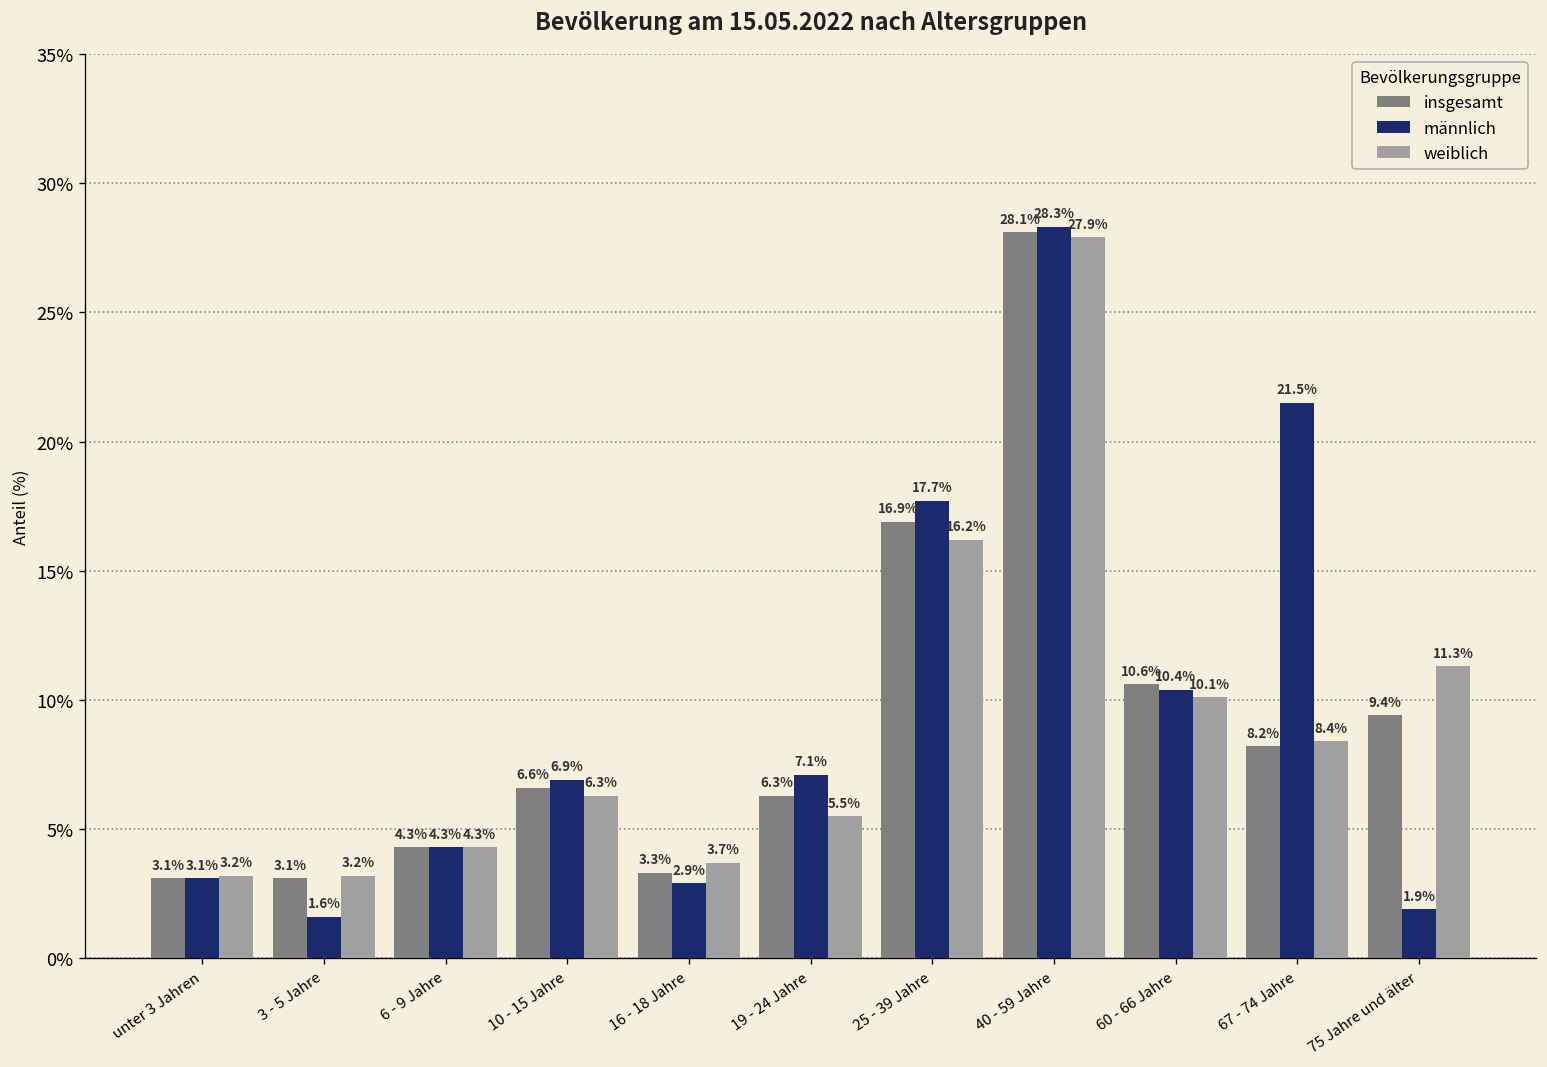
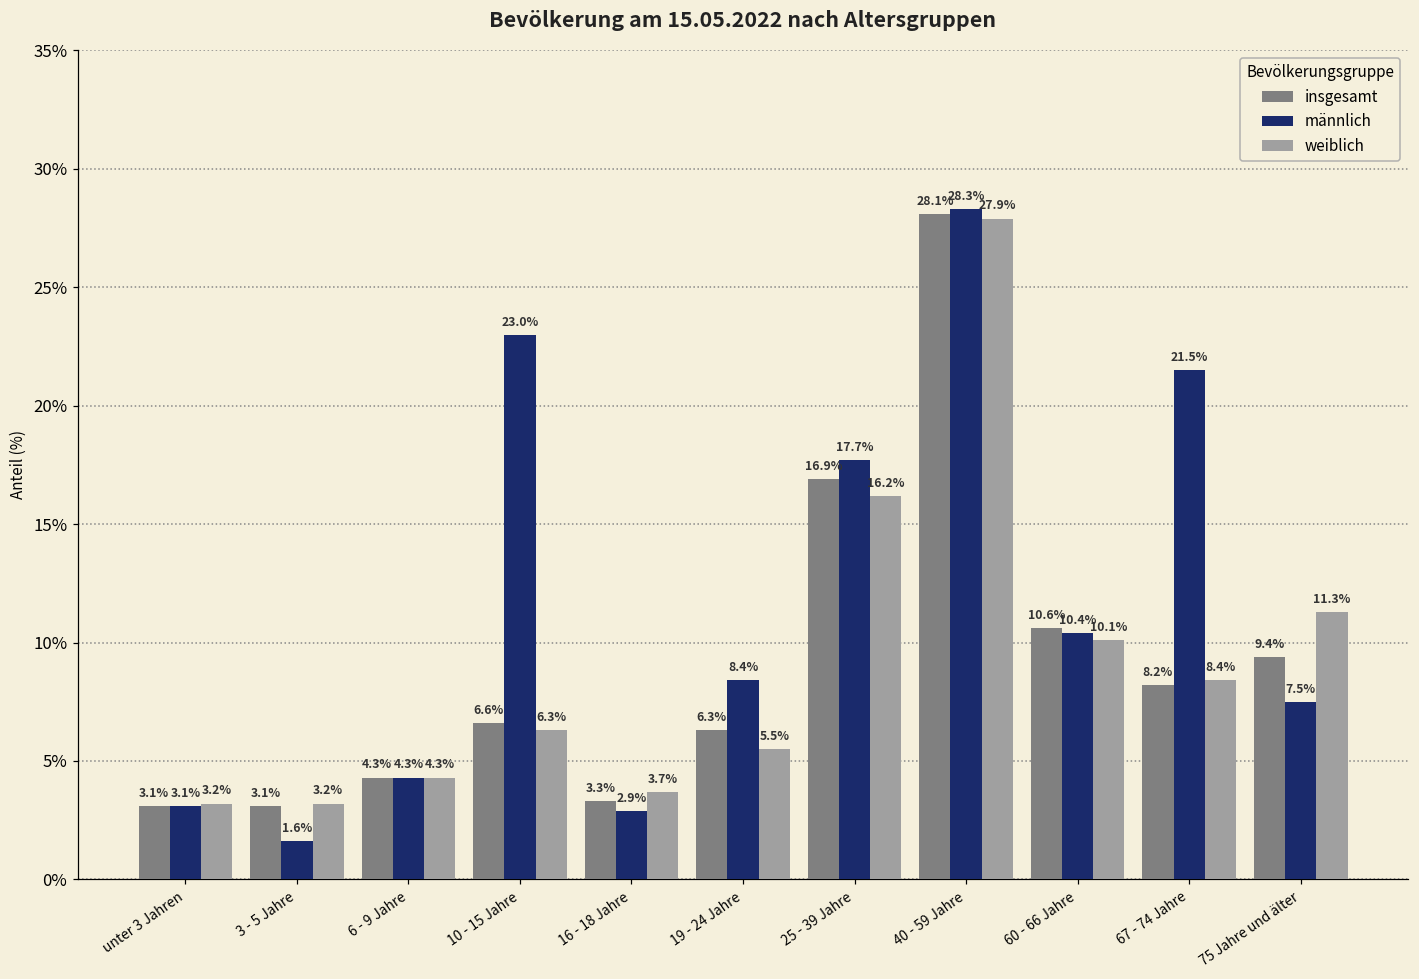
männlich, 10 - 15 Jahre: 6.9% -> 23.0%
männlich, 19 - 24 Jahre: 7.1% -> 8.4%
männlich, 75 Jahre und älter: 1.9% -> 7.5%
